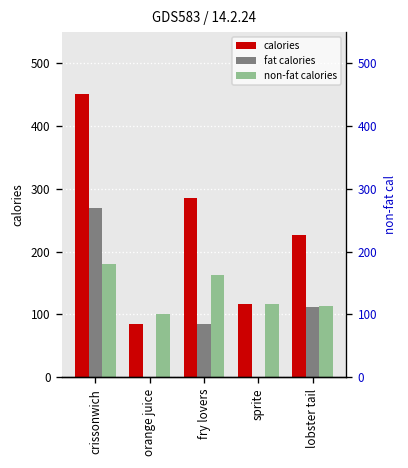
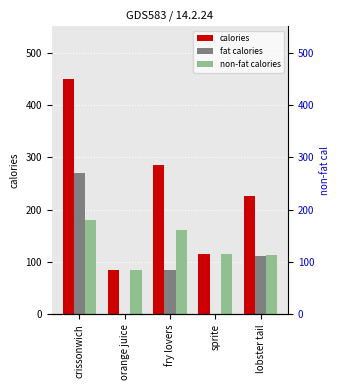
non-fat calories, orange juice: 100 -> 90
